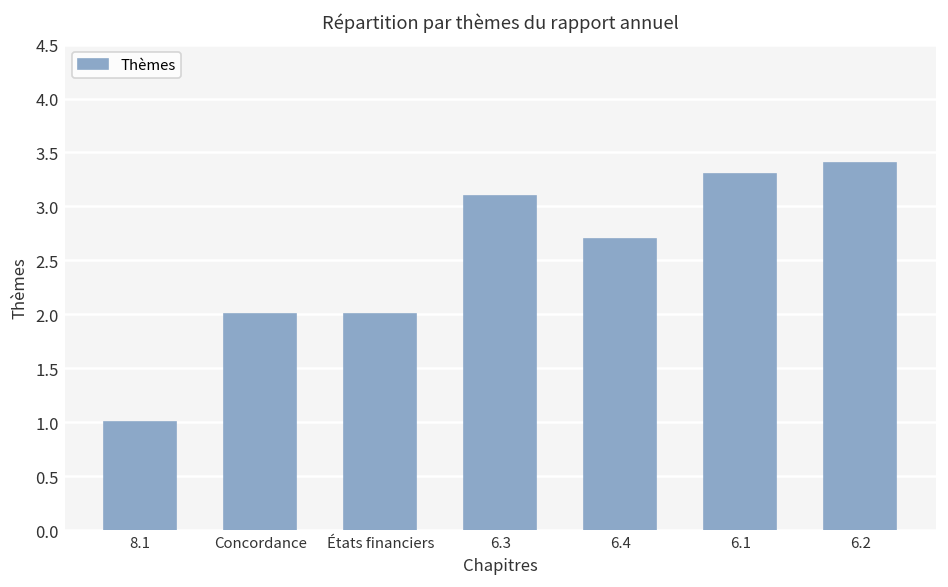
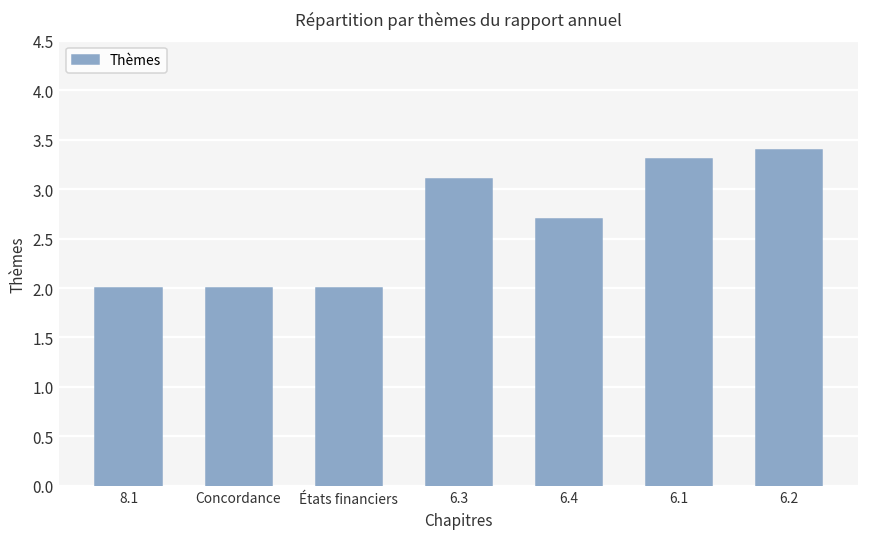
8.1: 1 -> 2
